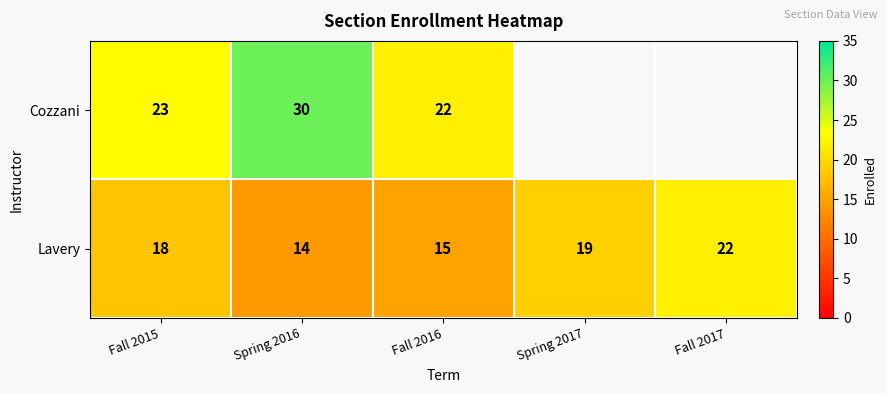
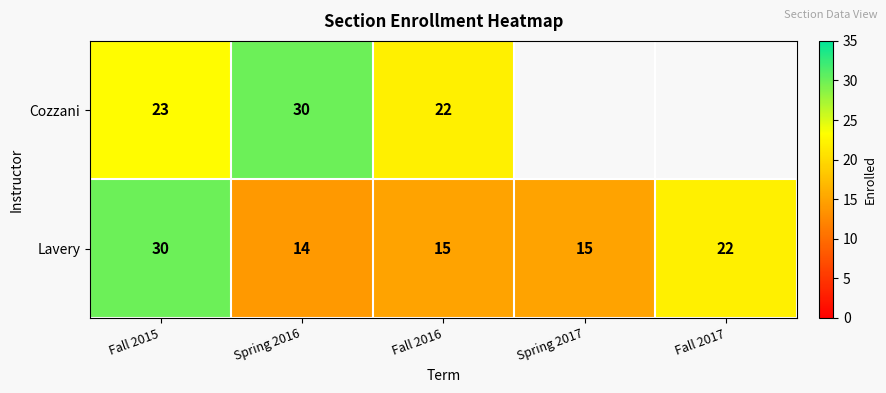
Lavery, Fall 2015: 18 -> 30
Lavery, Spring 2017: 19 -> 15
